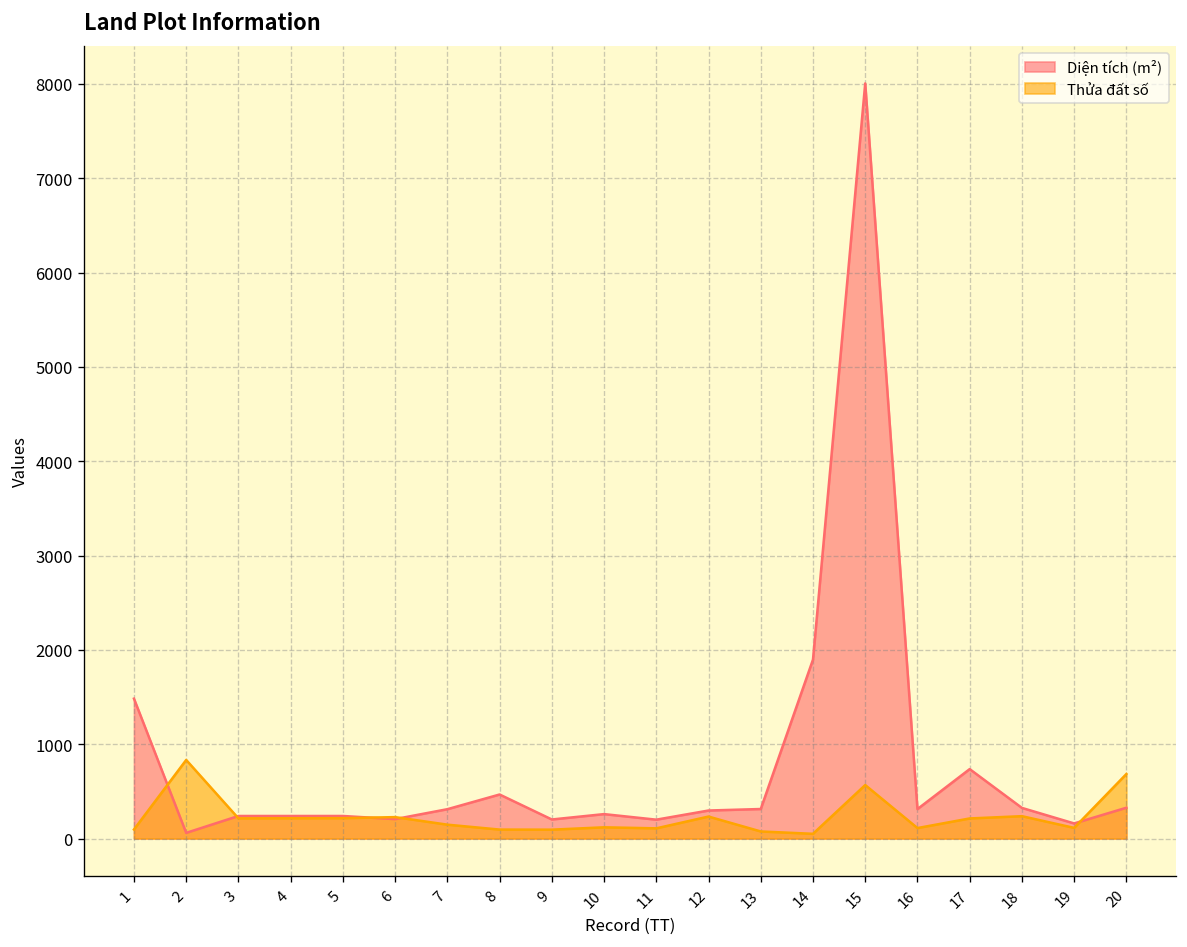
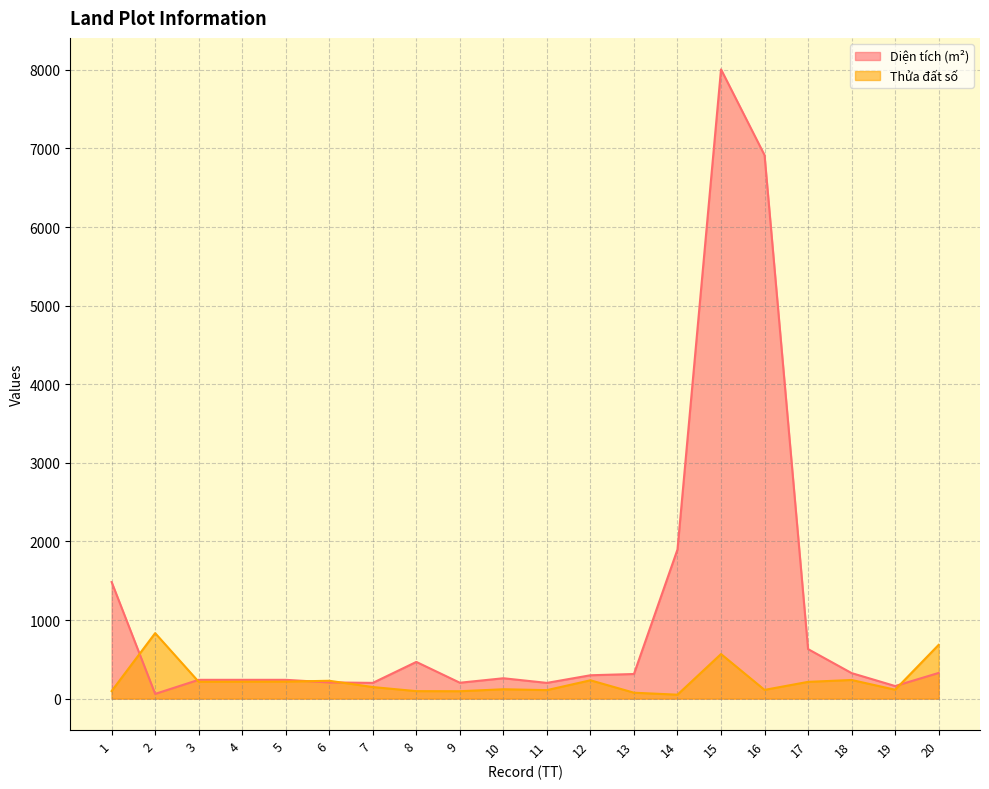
Diện tích (m²), 7: 300 -> 200
Diện tích (m²), 16: 300 -> 6900
Diện tích (m²), 17: 700 -> 600
